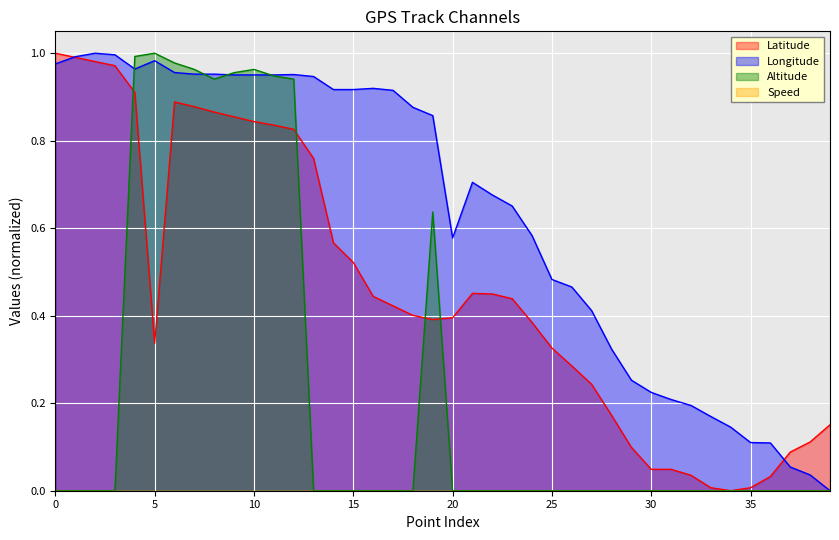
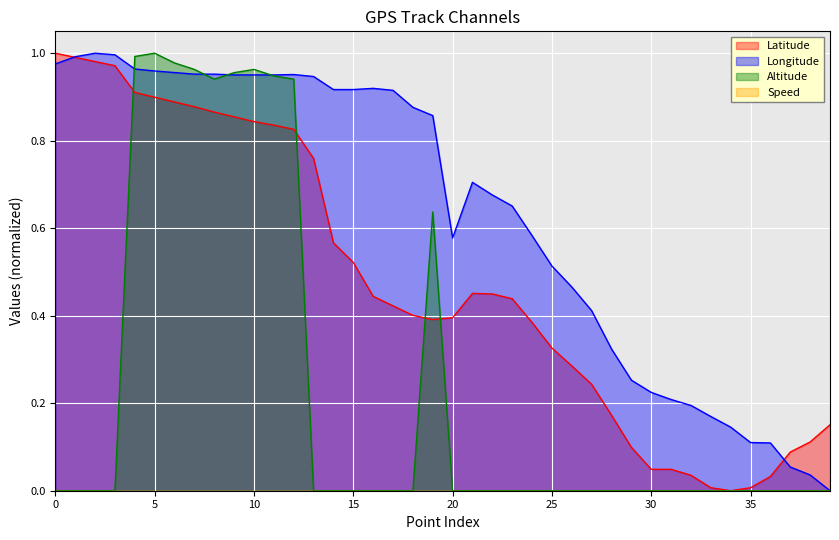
Latitude, 5: 0.34 -> 0.90
Longitude, 5: 0.98 -> 0.96
Longitude, 25: 0.48 -> 0.51
